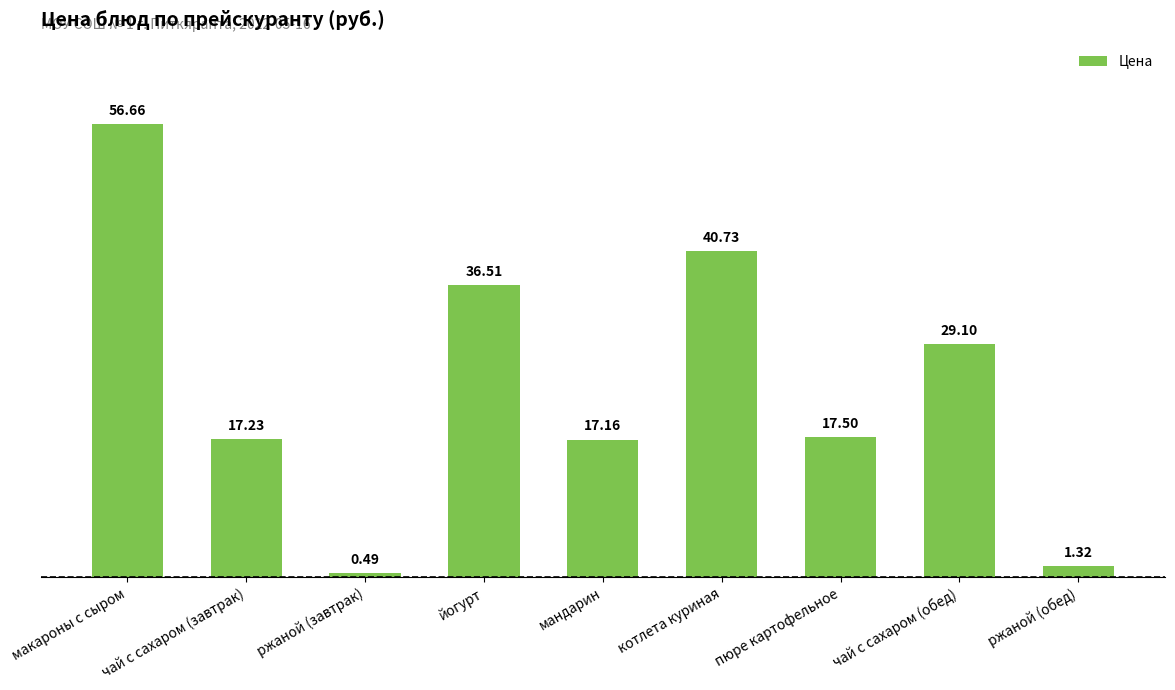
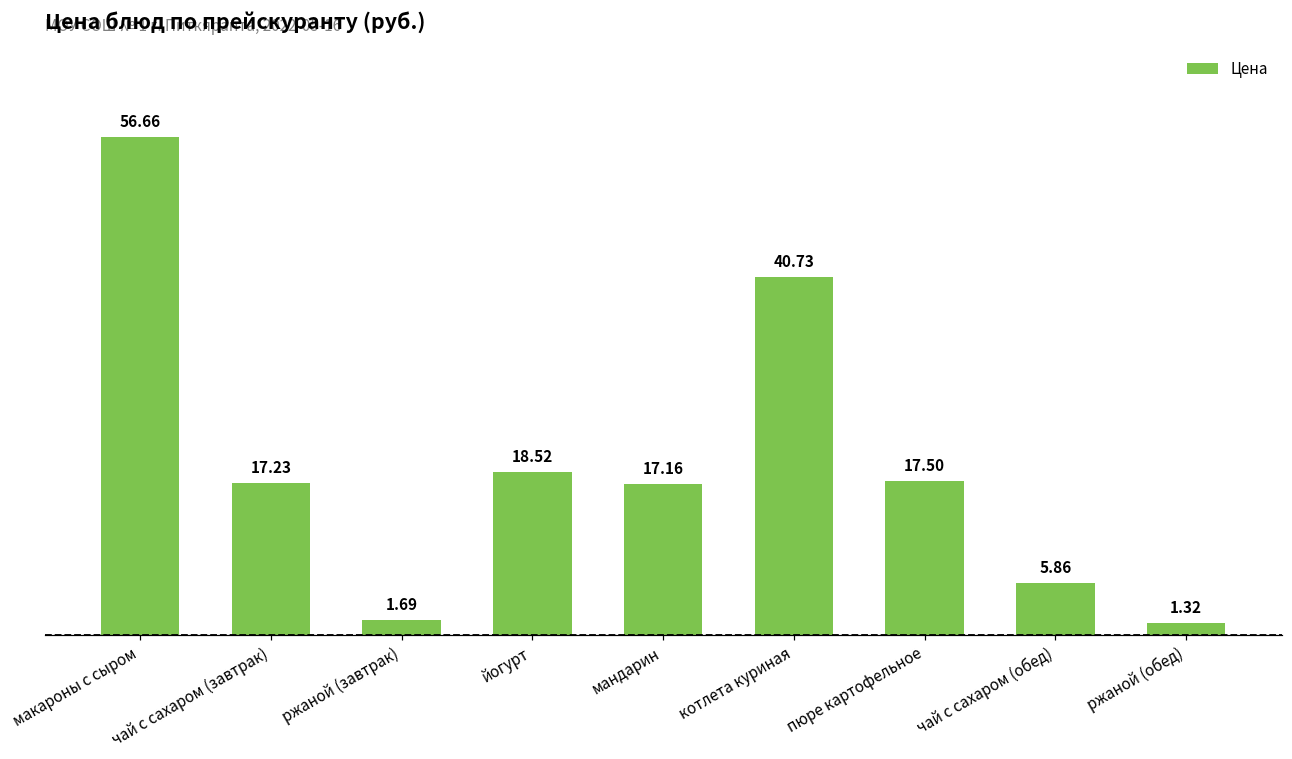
ржаной (завтрак): 0.49 -> 1.69
йогурт: 36.51 -> 18.52
чай с сахаром (обед): 29.10 -> 5.86
